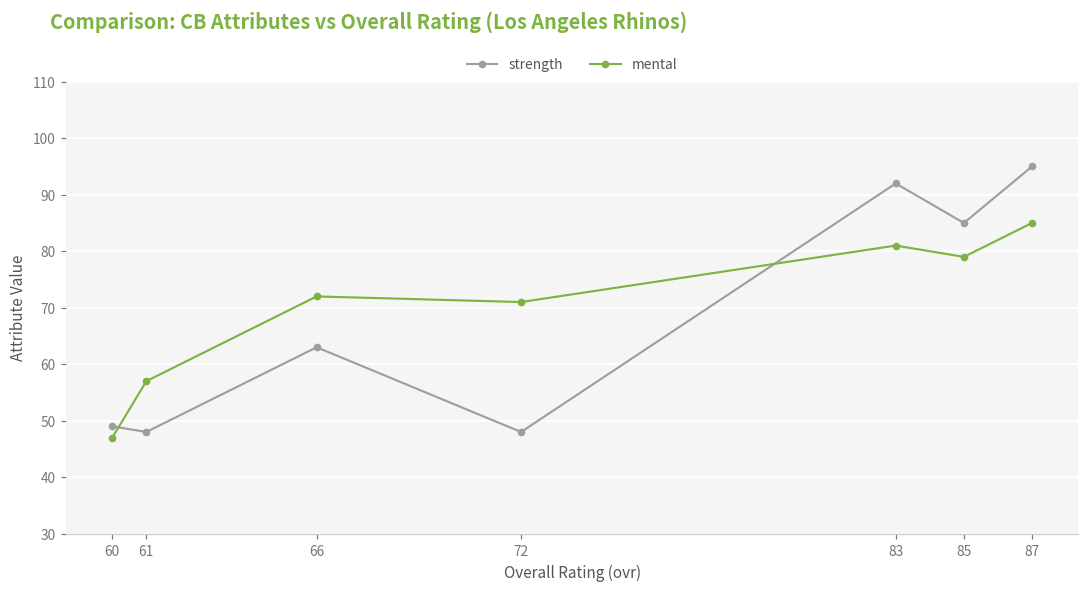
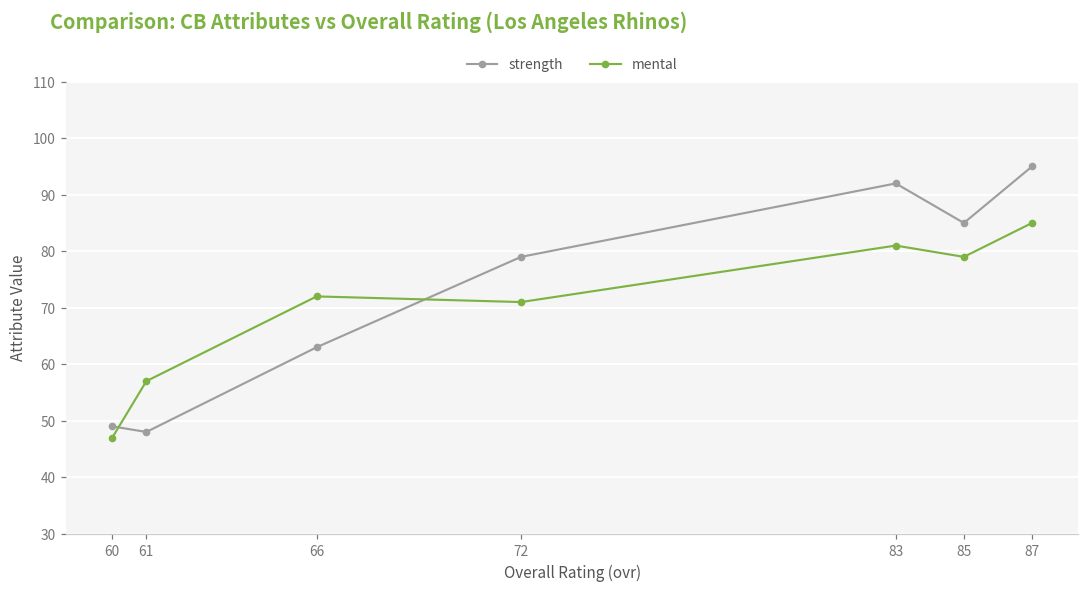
strength, 72: 48 -> 79
